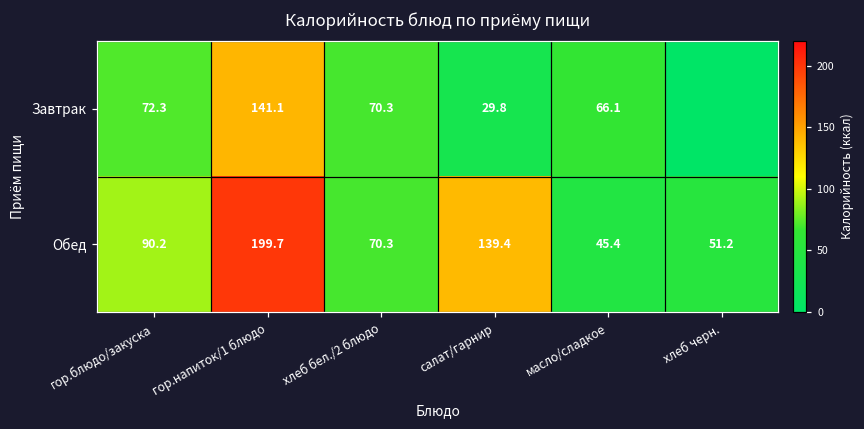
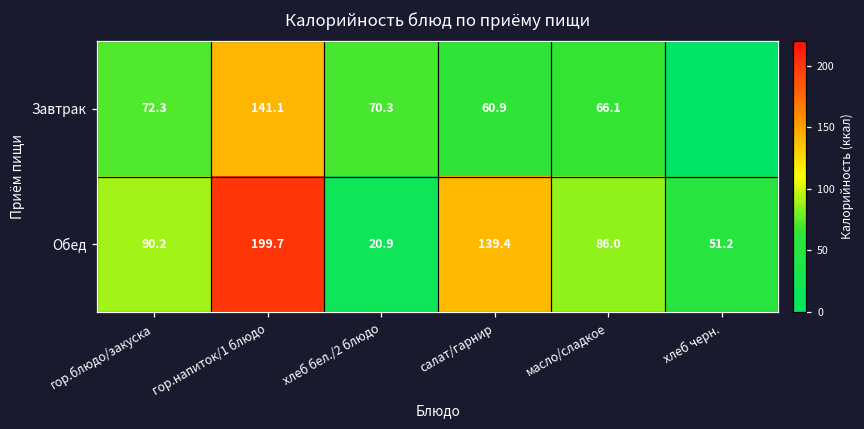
Завтрак, салат/гарнир: 29.8 -> 60.9
Обед, хлеб бел./2 блюдо: 70.3 -> 20.9
Обед, масло/сладкое: 45.4 -> 86.0
